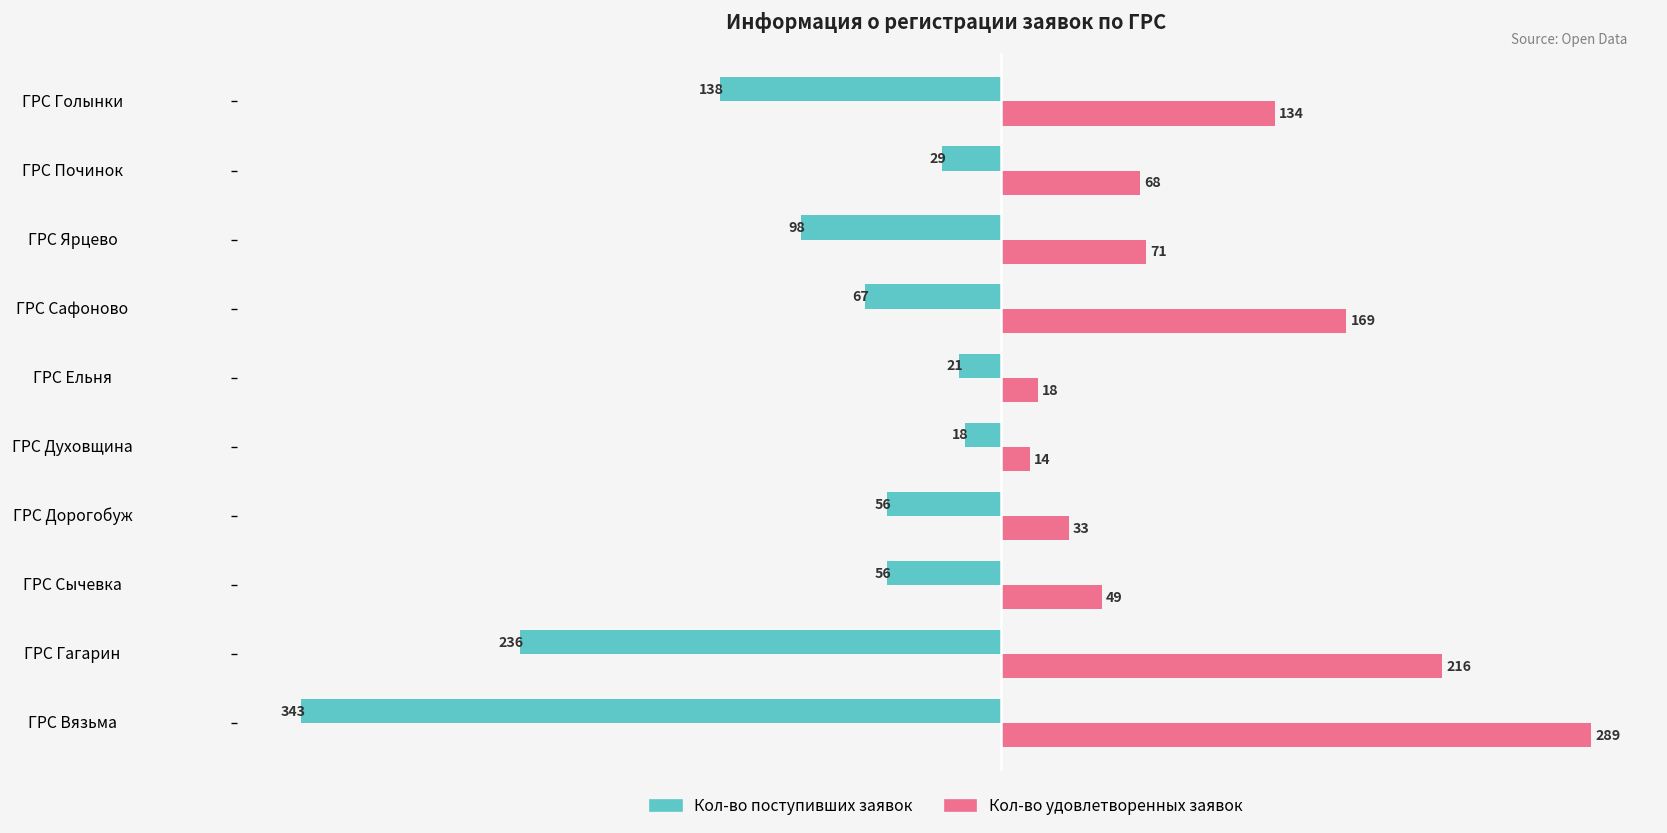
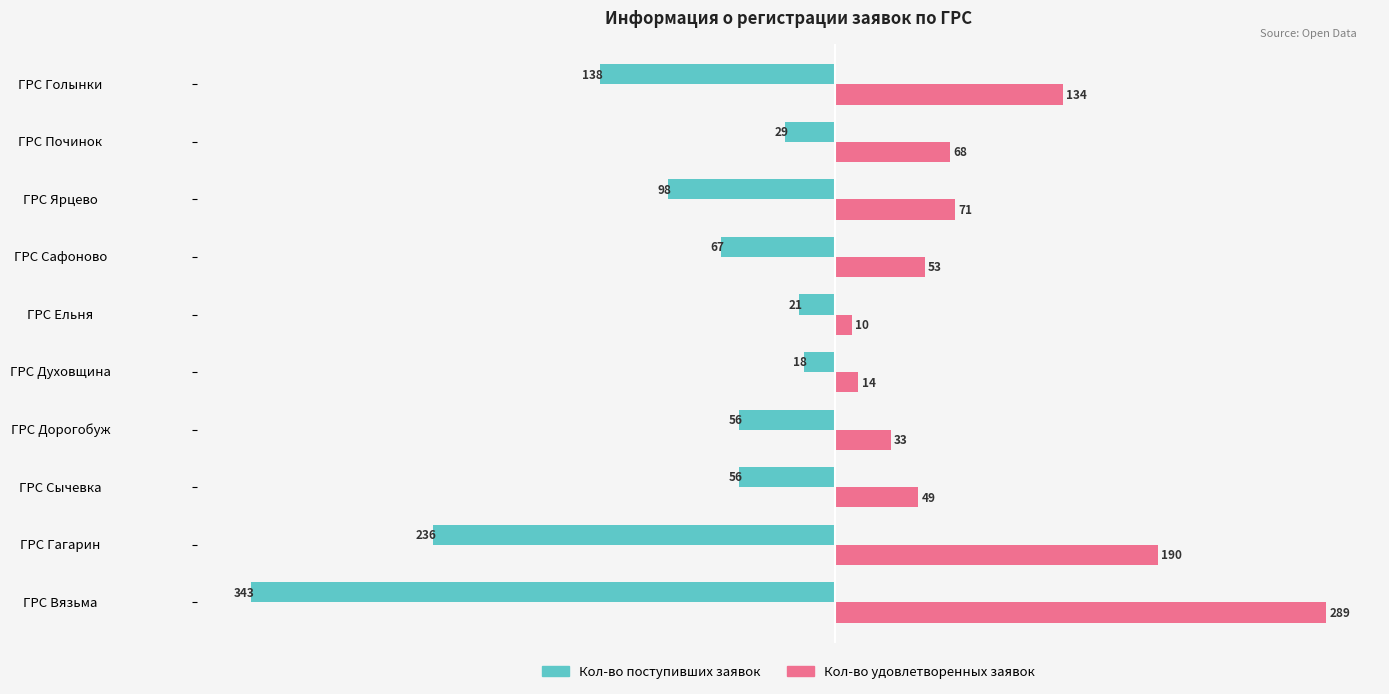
Кол-во удовлетворенных заявок, ГРС Сафоново: 169 -> 53
Кол-во удовлетворенных заявок, ГРС Ельня: 18 -> 10
Кол-во удовлетворенных заявок, ГРС Гагарин: 216 -> 190
